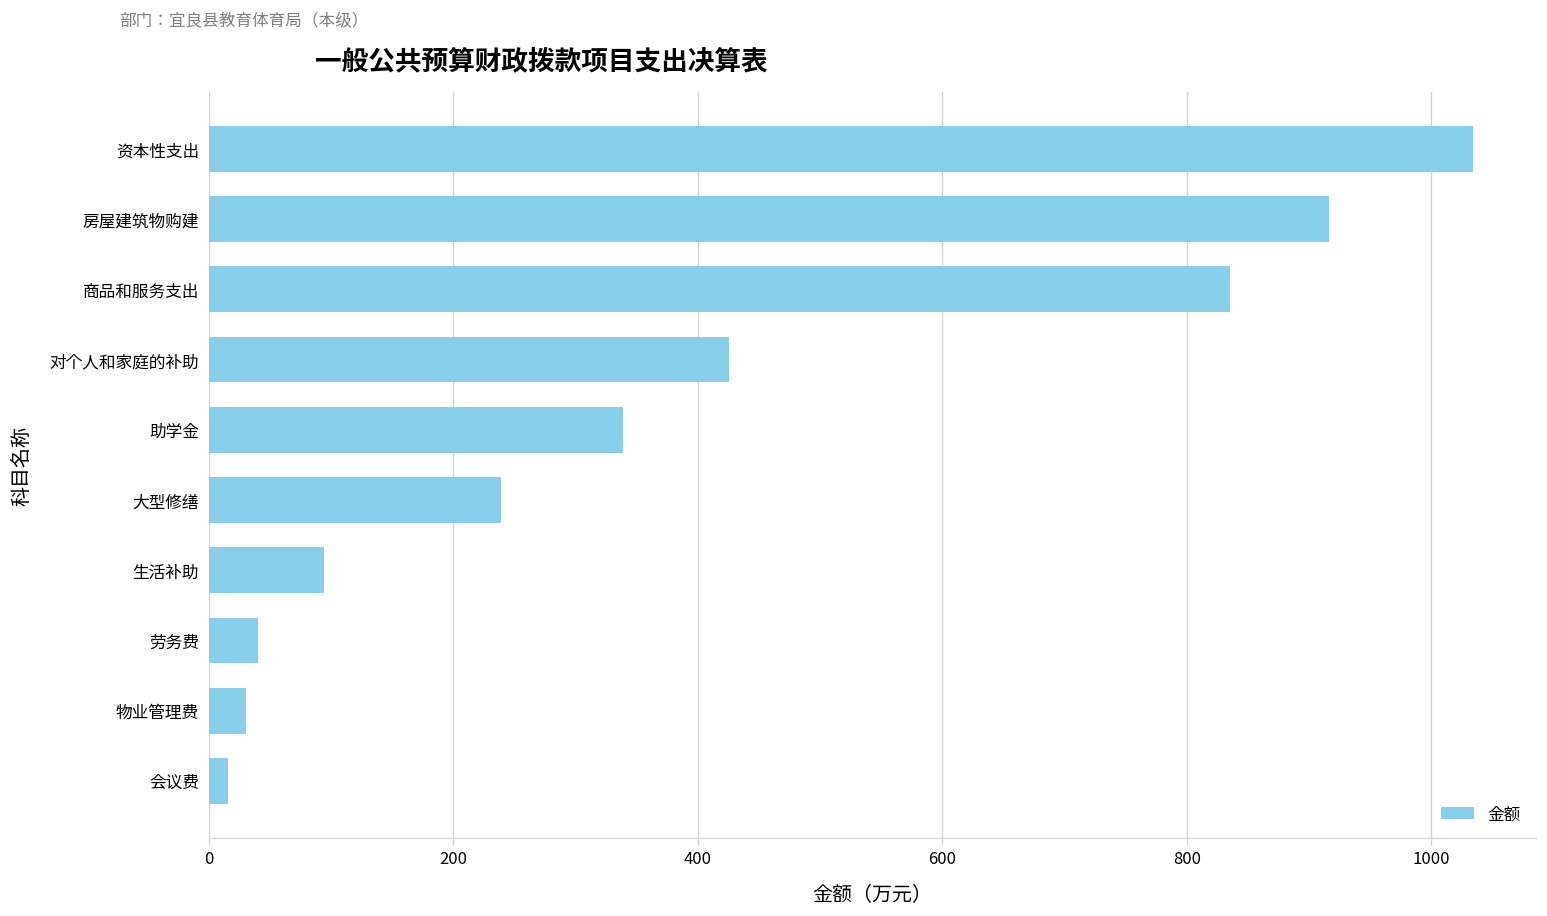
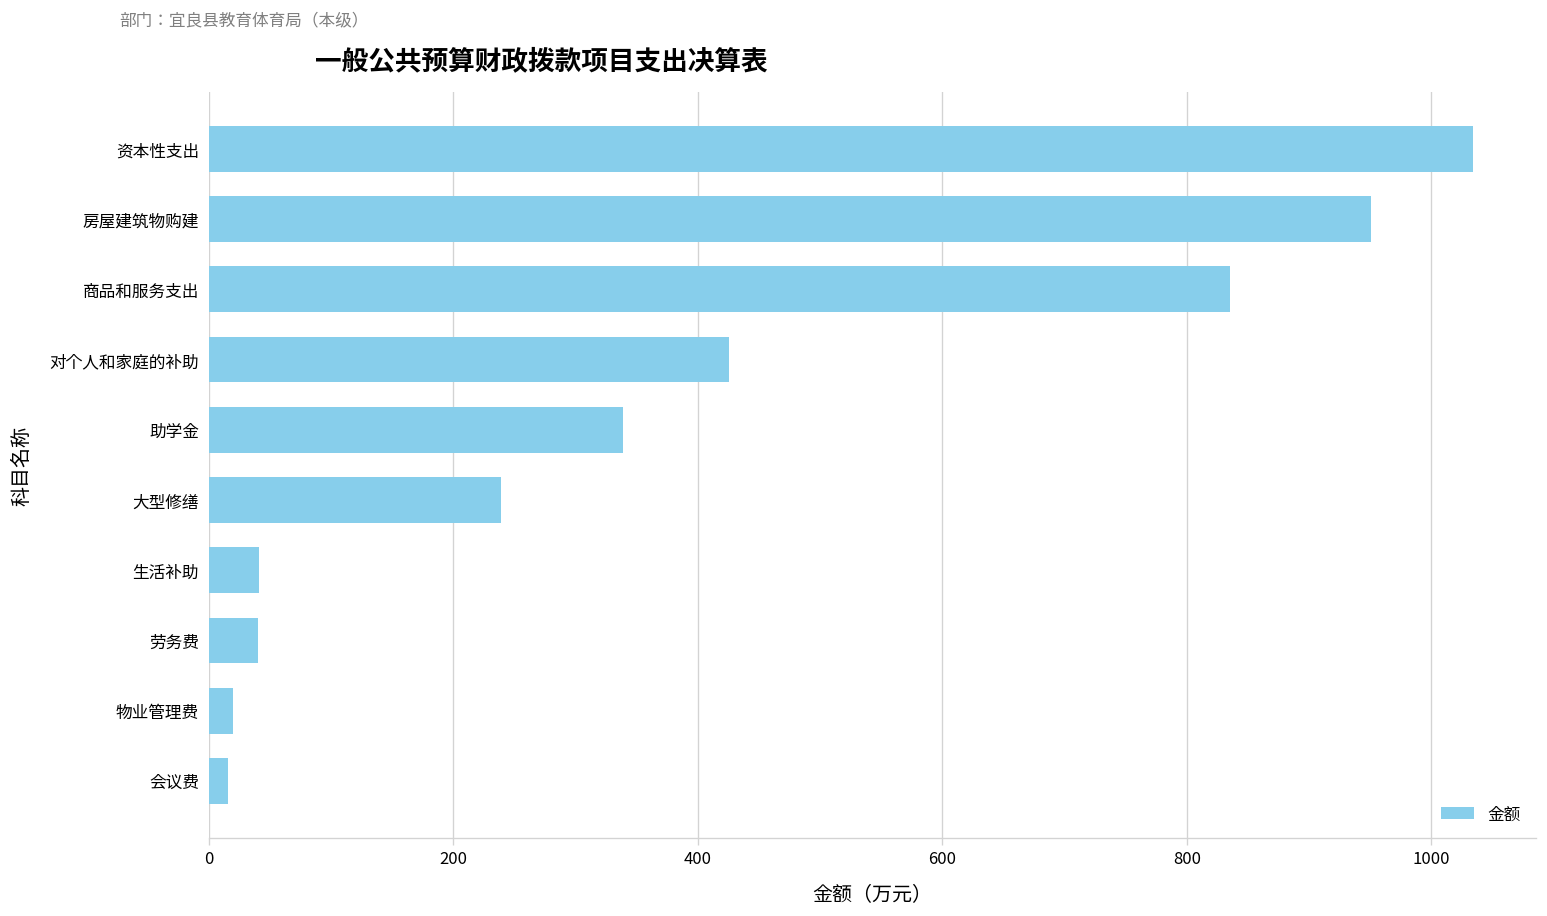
房屋建筑物购建: 916 -> 951
生活补助: 94 -> 41
物业管理费: 30 -> 20
